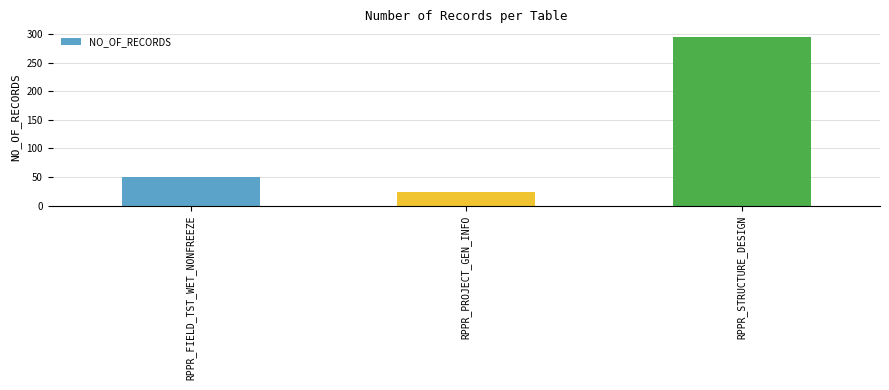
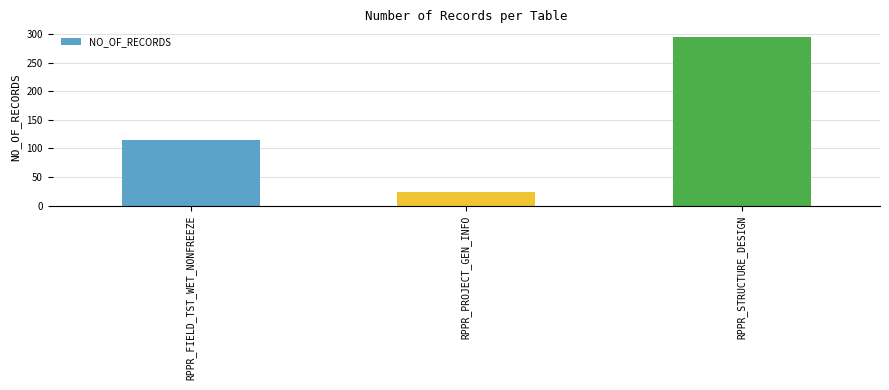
RPPR_FIELD_TST_WET_NONFREEZE: 50 -> 110
